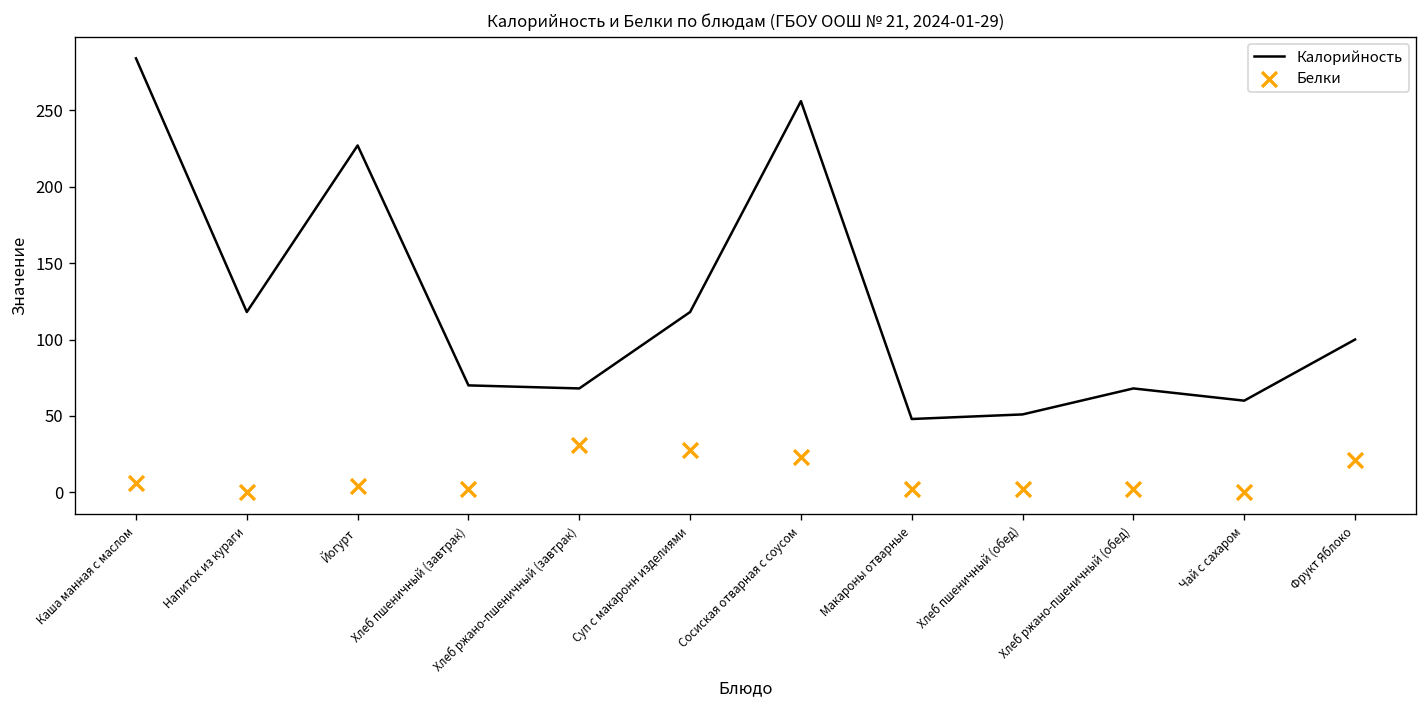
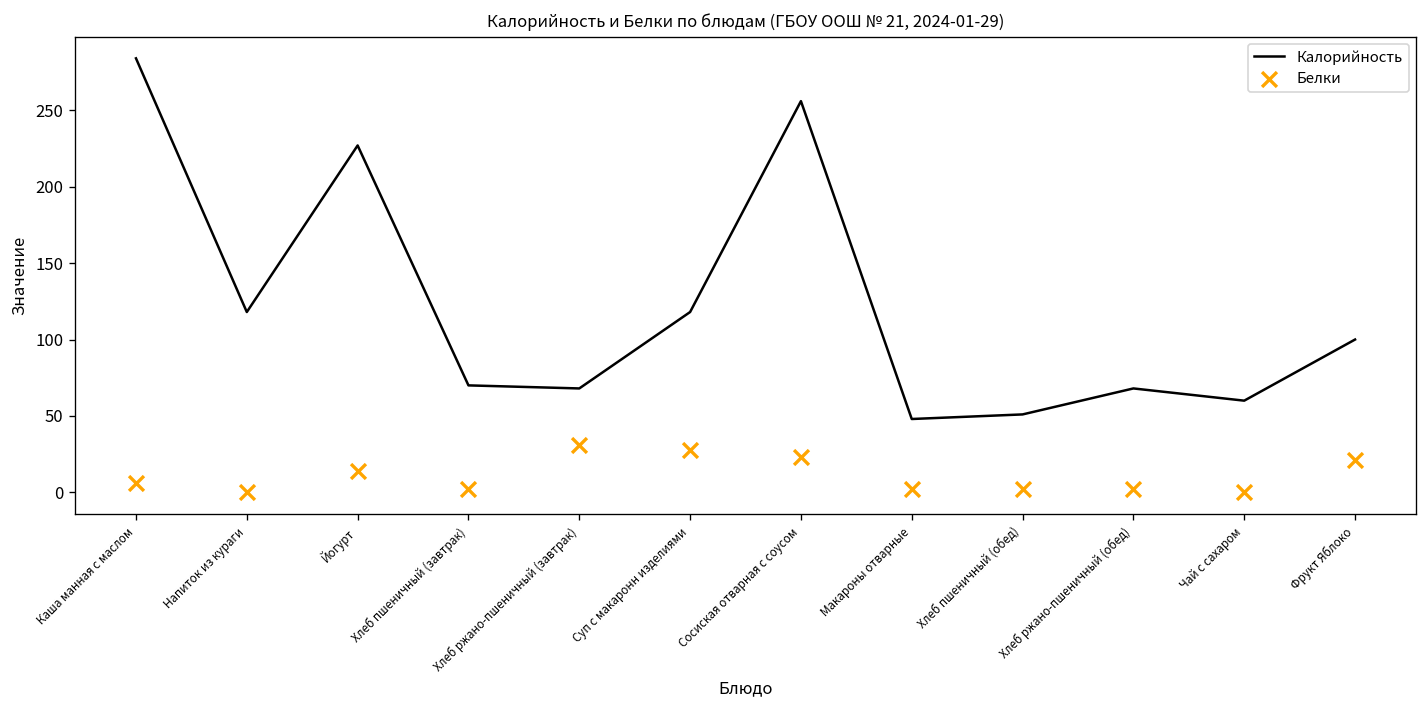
Белки, Йогурт: 4 -> 14
